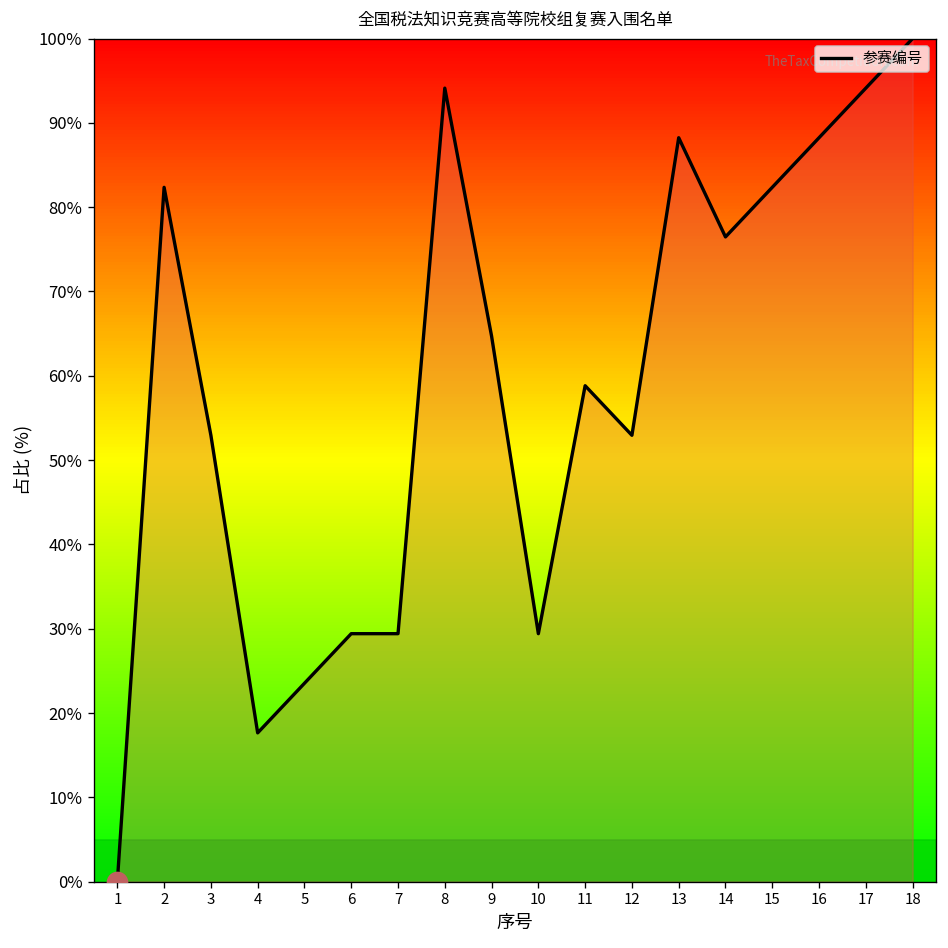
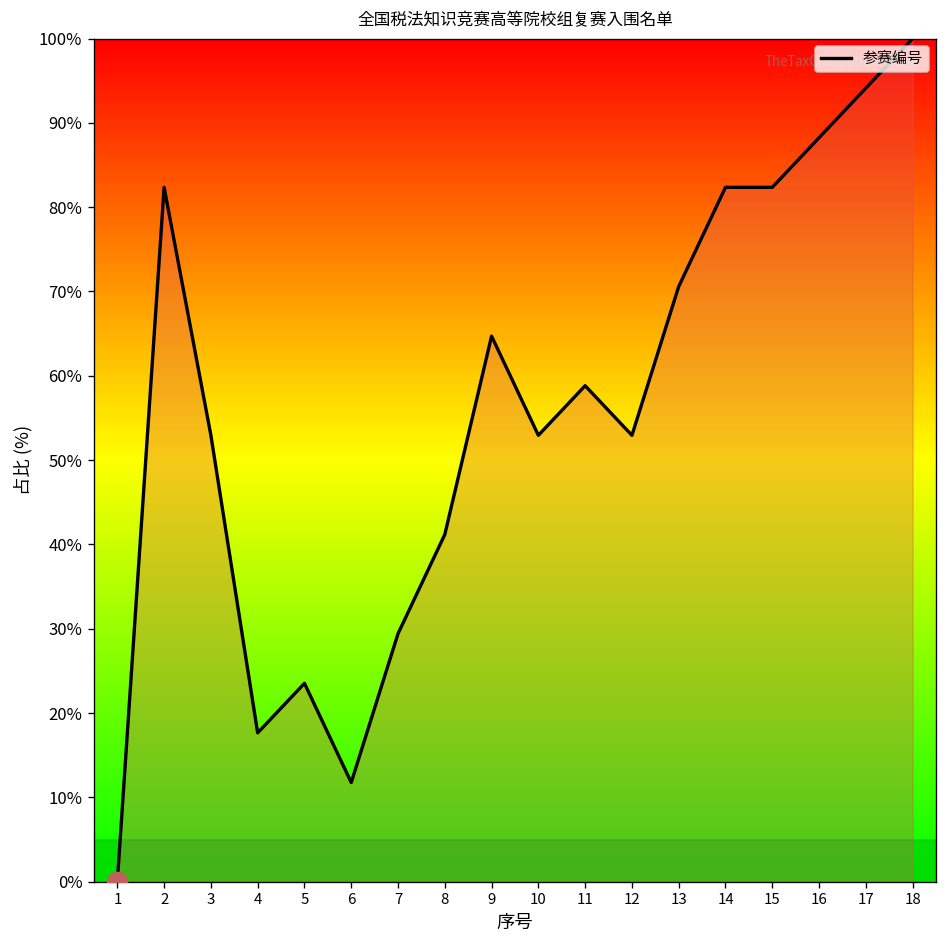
参赛编号, 6: 29% -> 12%
参赛编号, 8: 94% -> 41%
参赛编号, 10: 29% -> 53%
参赛编号, 13: 88% -> 71%
参赛编号, 14: 76% -> 82%
